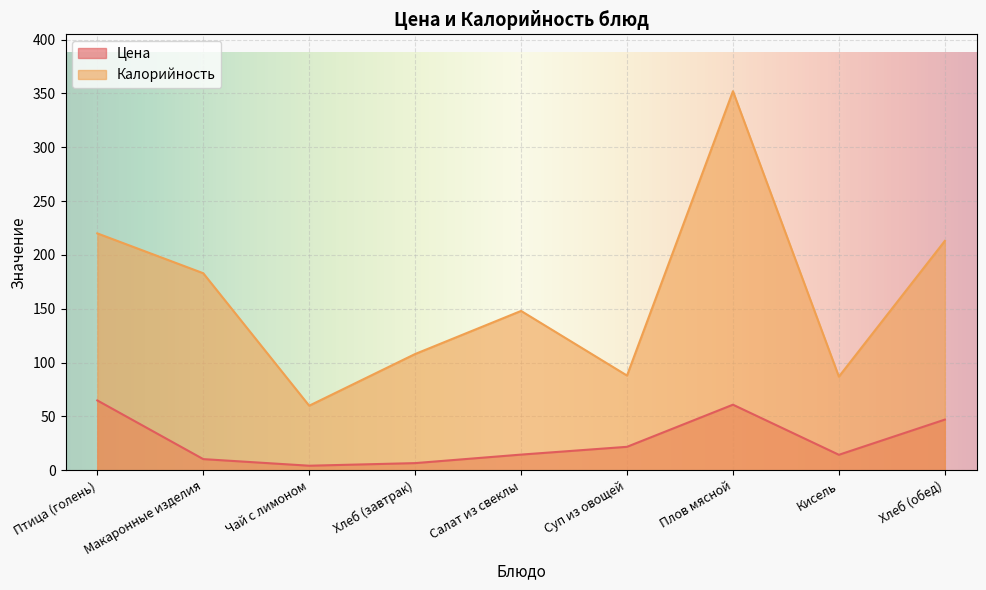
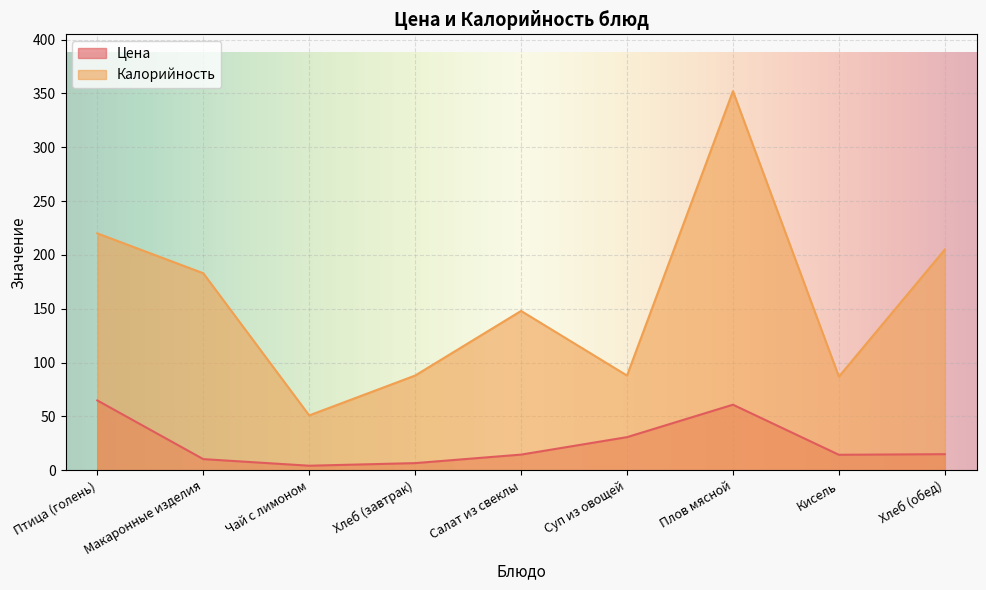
Калорийность, Чай с лимоном: 60 -> 51
Калорийность, Хлеб (завтрак): 108 -> 88
Цена, Суп из овощей: 22 -> 31
Цена, Хлеб (обед): 47 -> 15
Калорийность, Хлеб (обед): 213 -> 205
